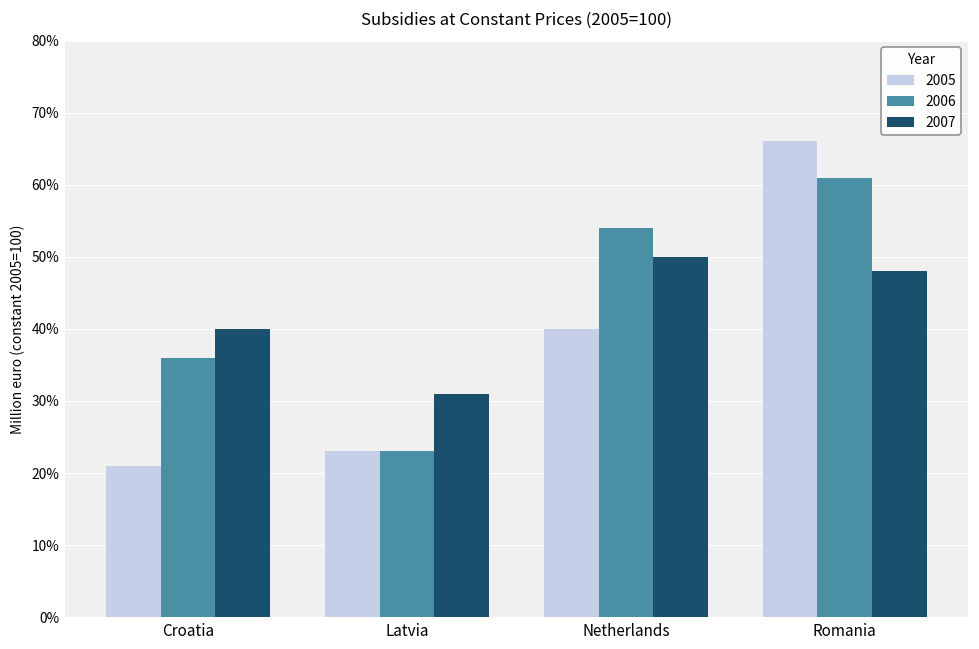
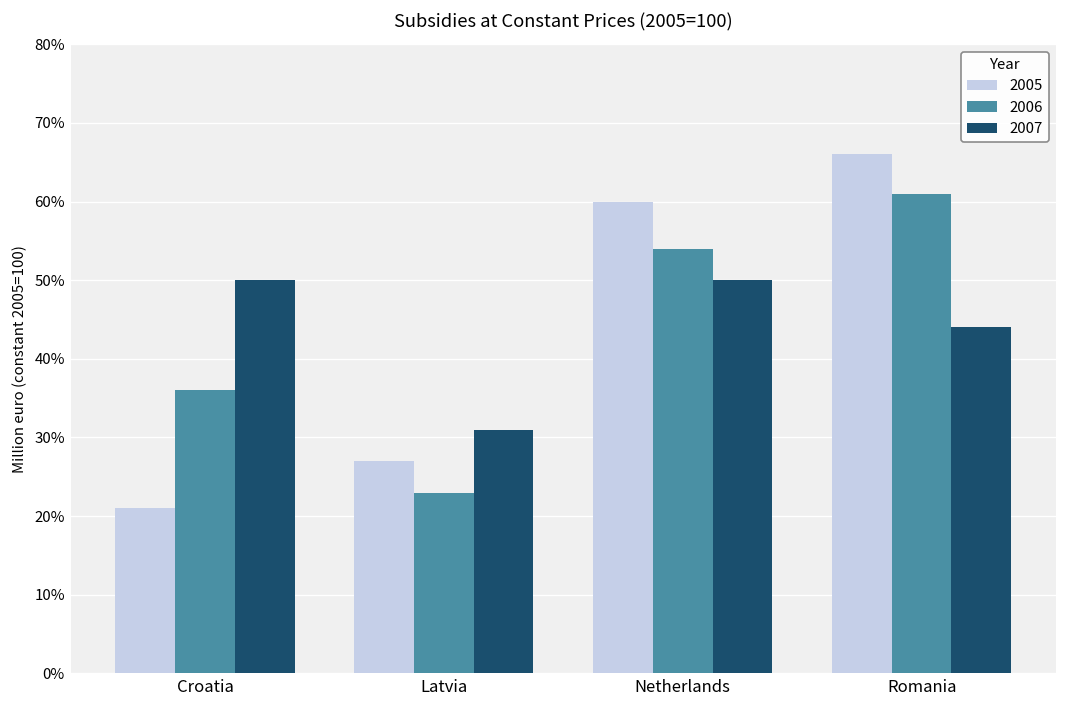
2007, Croatia: 40% -> 50%
2005, Latvia: 23% -> 27%
2005, Netherlands: 40% -> 60%
2007, Romania: 48% -> 44%
